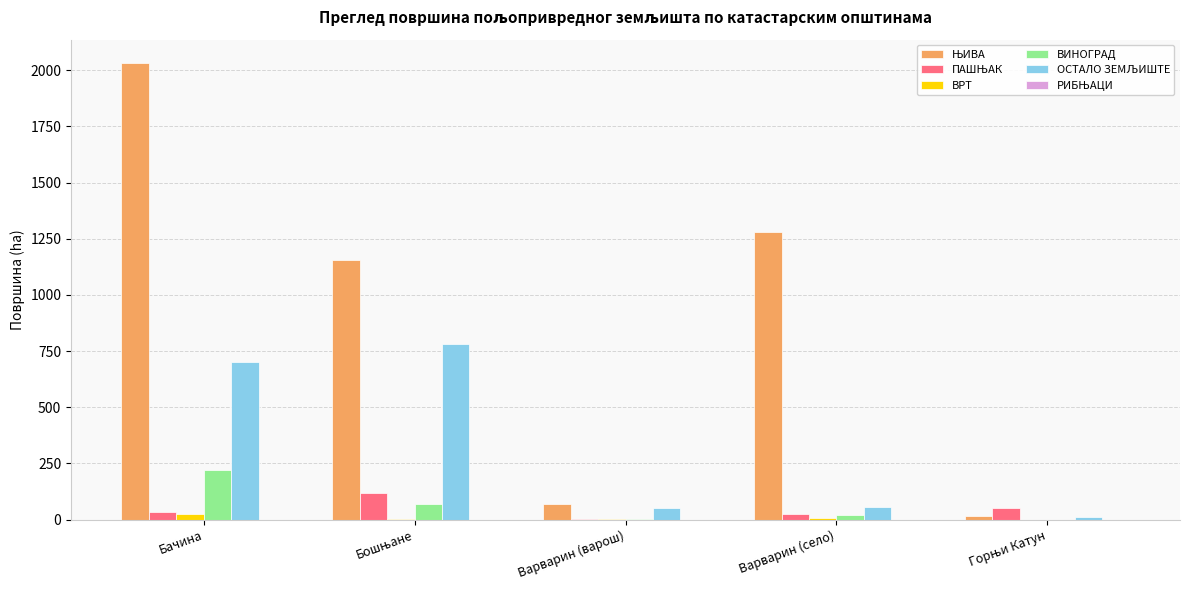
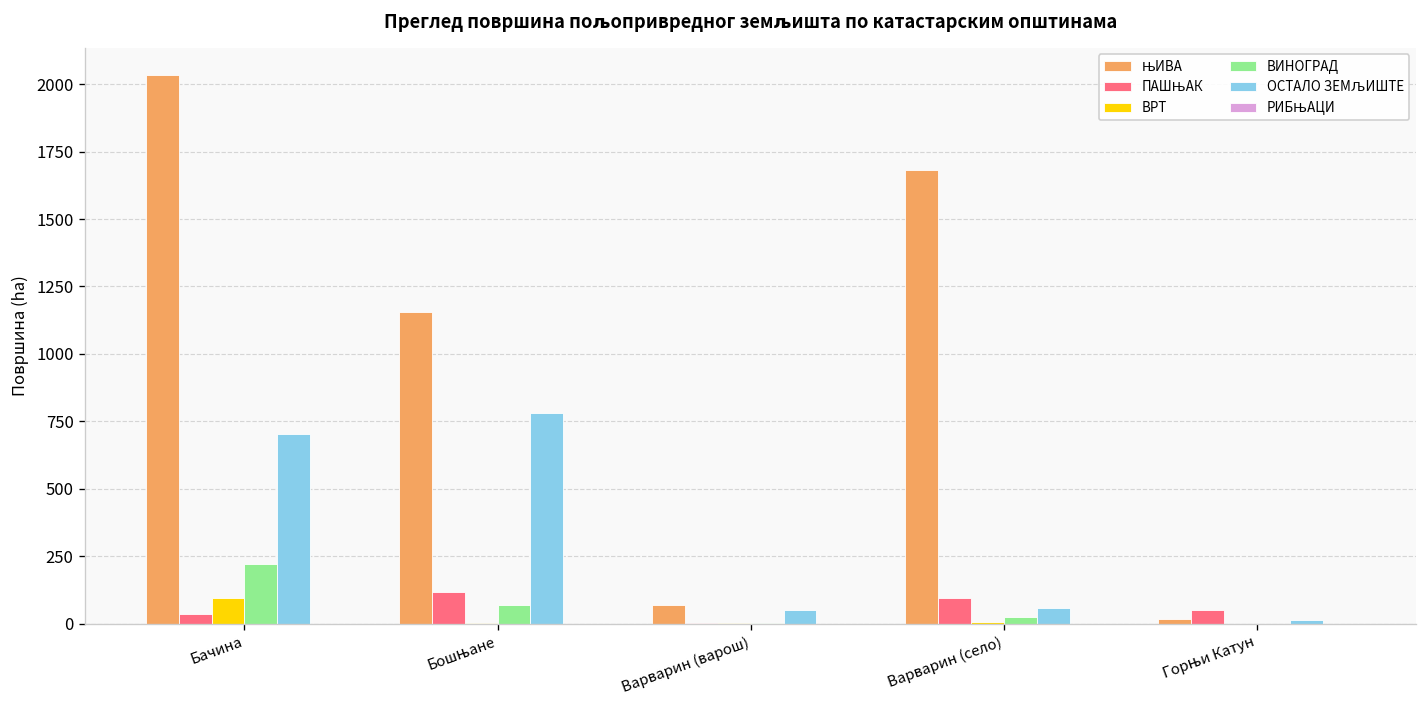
ВРТ, Бачина: 30 -> 90
ЊИВА, Варварин (село): 1280 -> 1680
ПАШЊАК, Варварин (село): 30 -> 100
